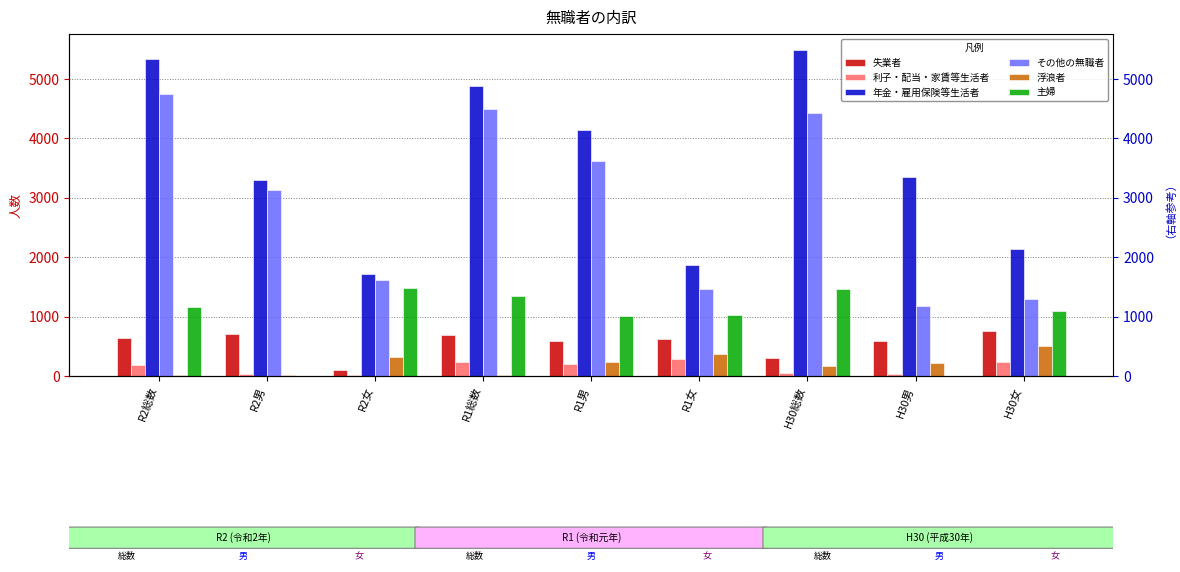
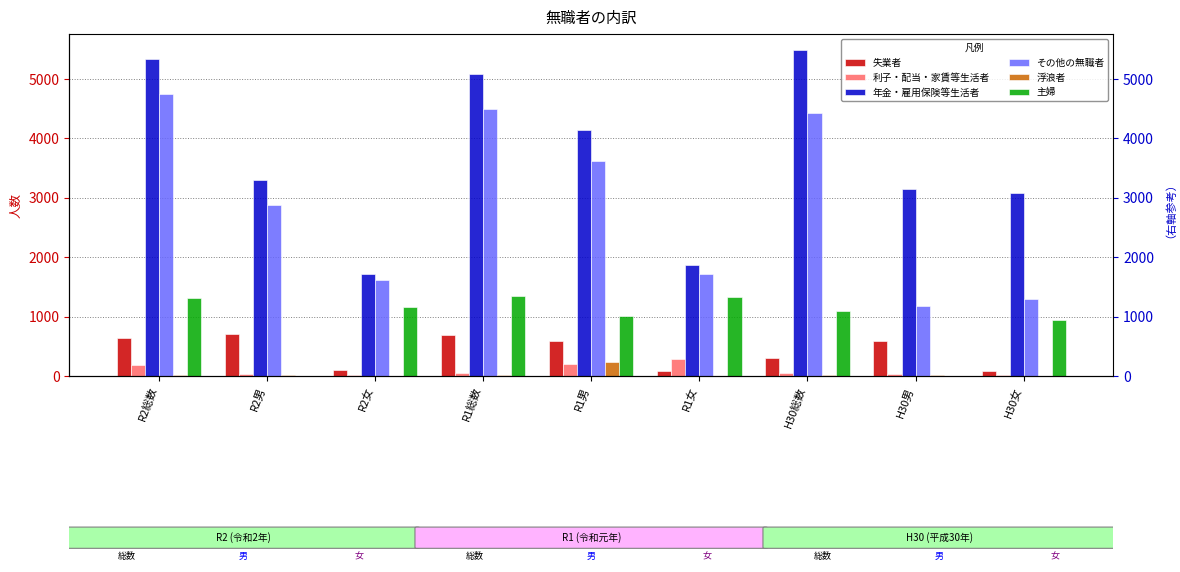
主婦, R2総数: 1200 -> 1300
その他の無職者, R2男: 3100 -> 2900
浮浪者, R2女: 300 -> 0
主婦, R2女: 1500 -> 1200
利子・配当・家賃等生活者, R1総数: 200 -> 0
年金・雇用保険等生活者, R1総数: 4900 -> 5100
失業者, R1女: 600 -> 100
その他の無職者, R1女: 1500 -> 1700
浮浪者, R1女: 400 -> 0
主婦, R1女: 1000 -> 1300
浮浪者, H30総数: 200 -> 0
主婦, H30総数: 1500 -> 1100
年金・雇用保険等生活者, H30男: 3400 -> 3100
浮浪者, H30男: 200 -> 0
失業者, H30女: 800 -> 100
利子・配当・家賃等生活者, H30女: 200 -> 0
年金・雇用保険等生活者, H30女: 2100 -> 3100
浮浪者, H30女: 500 -> 0
主婦, H30女: 1100 -> 900
